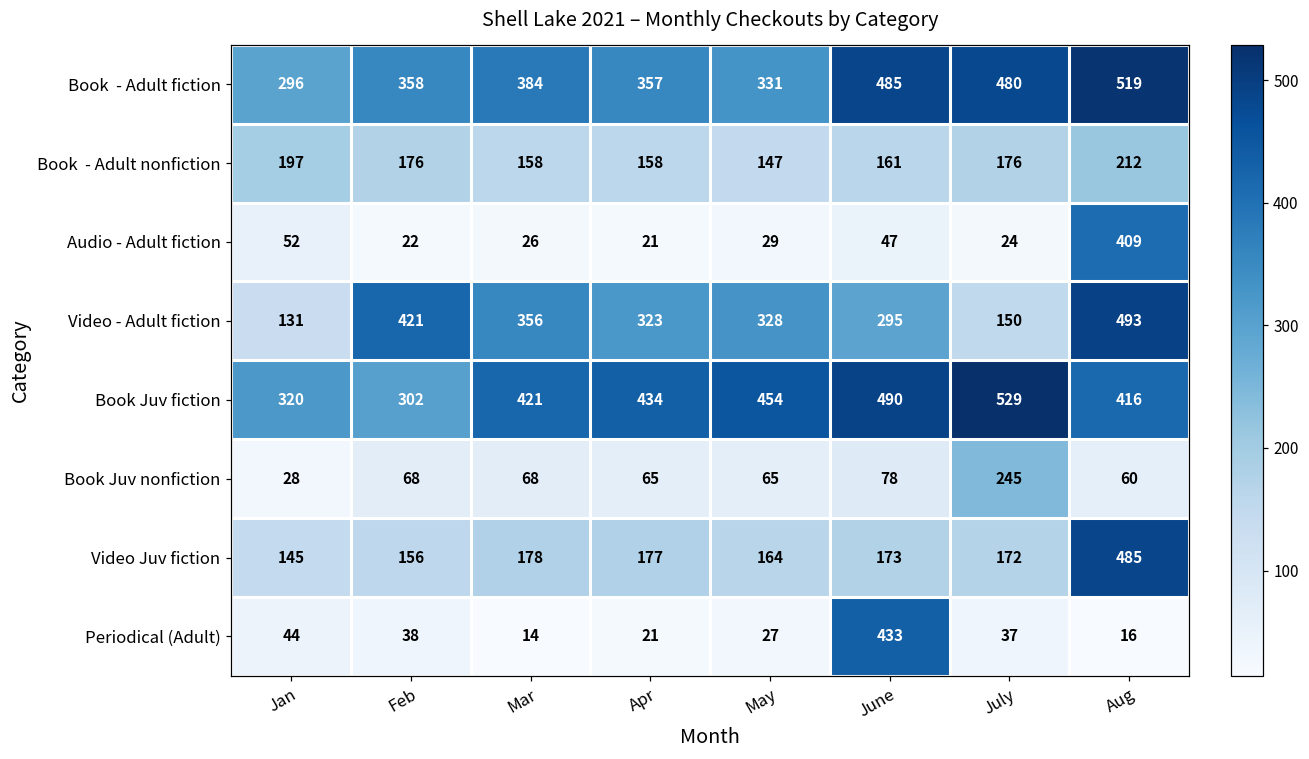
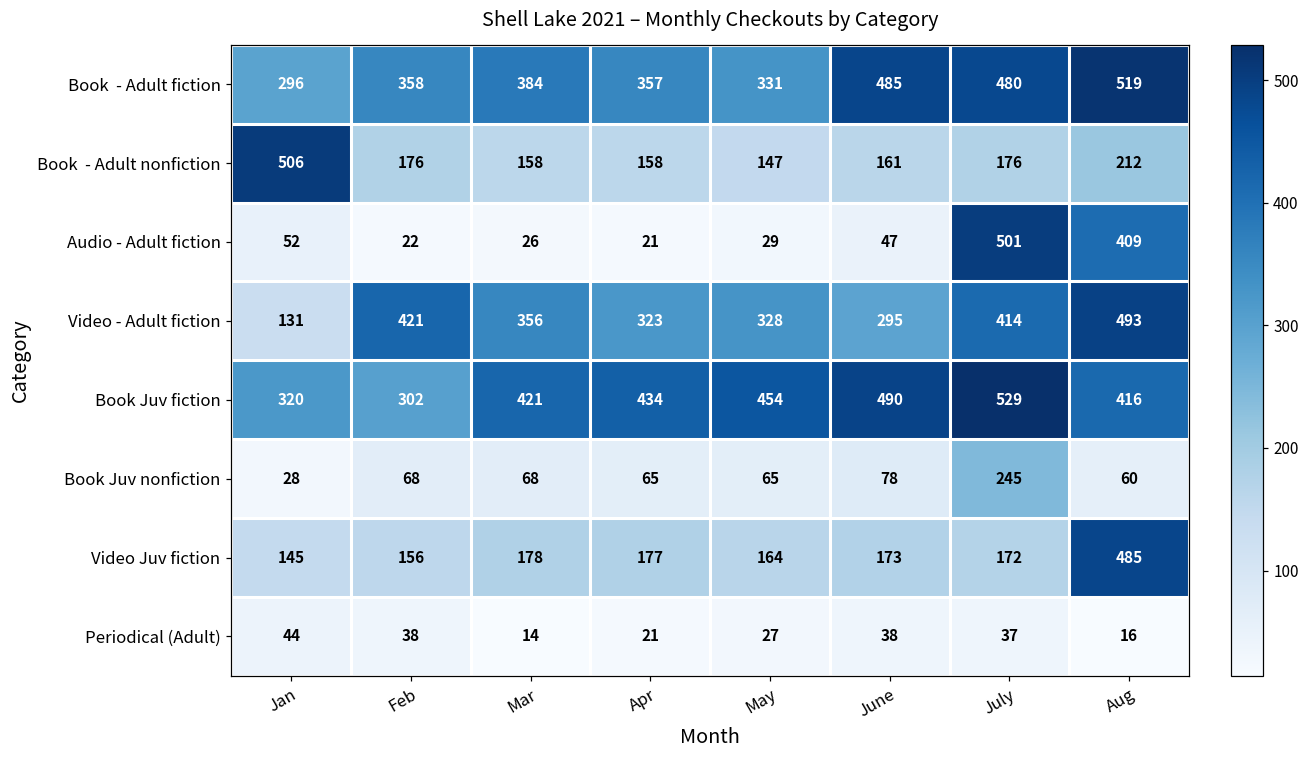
Book - Adult nonfiction, Jan: 197 -> 506
Audio - Adult fiction, July: 24 -> 501
Video - Adult fiction, July: 150 -> 414
Periodical (Adult), June: 433 -> 38
